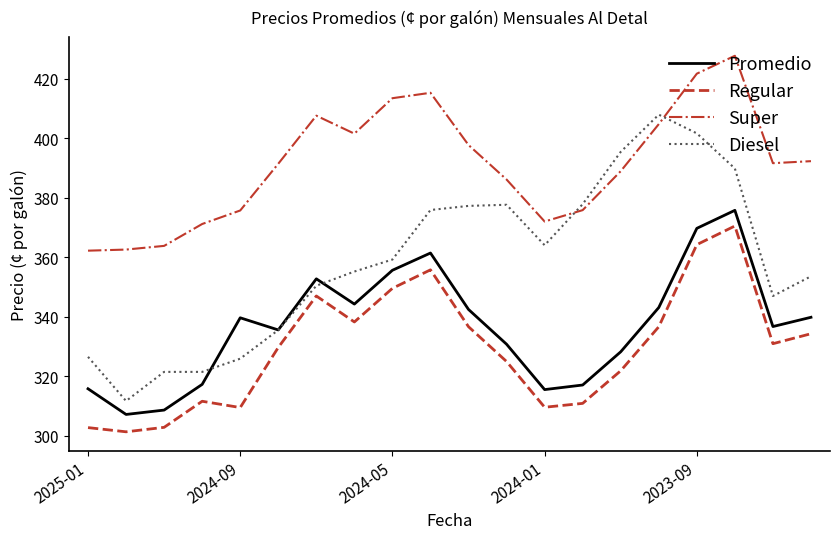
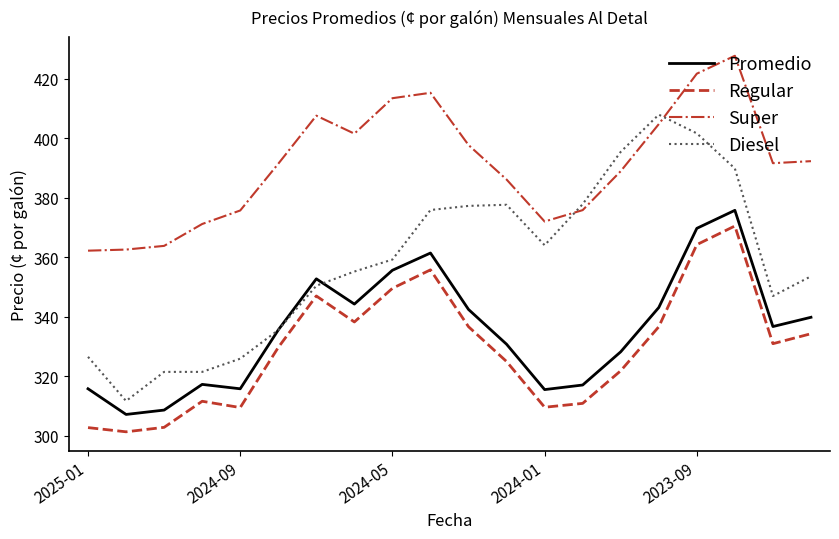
Promedio, 2024-09: 340 -> 316
